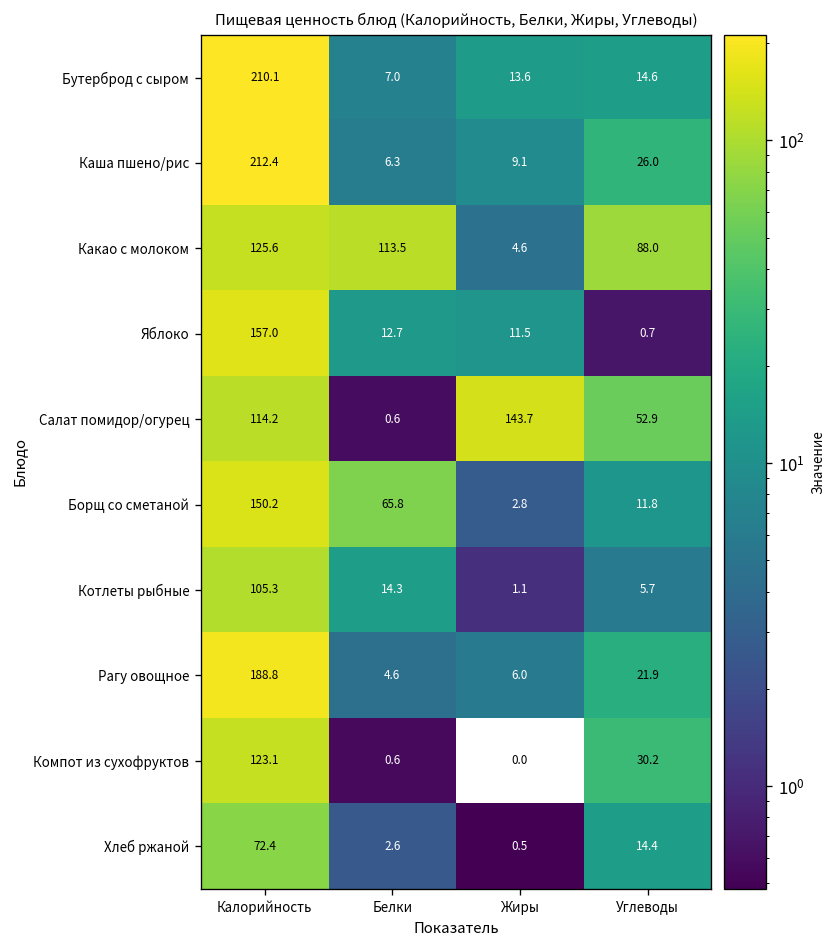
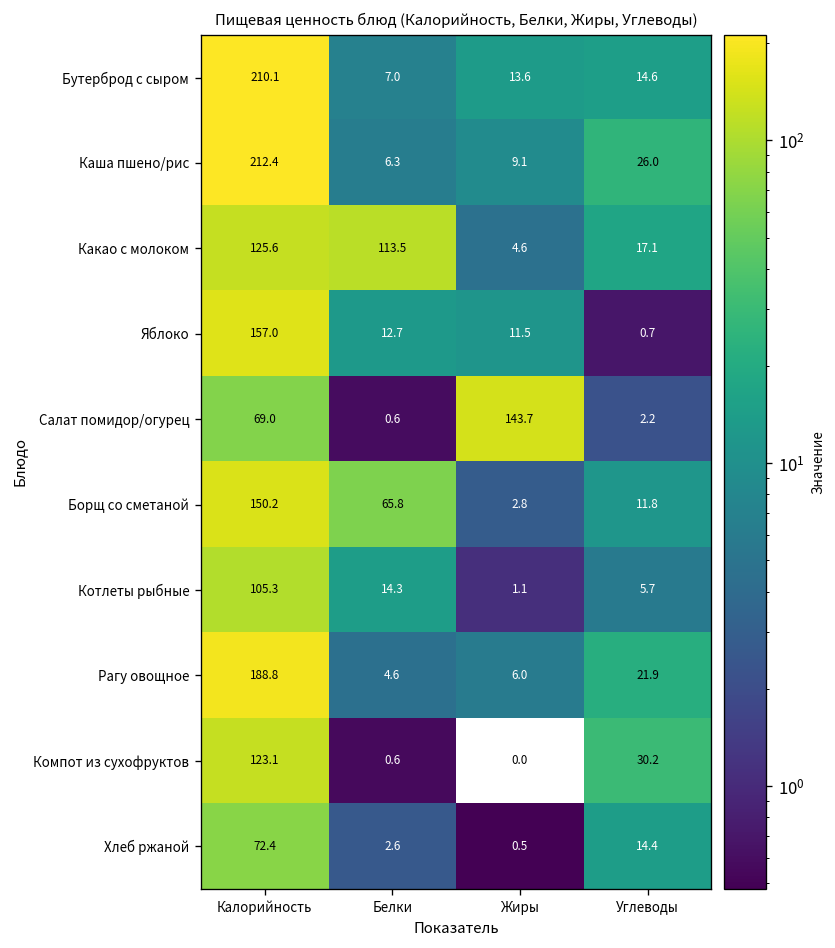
Какао с молоком, Углеводы: 88.0 -> 17.1
Салат помидор/огурец, Калорийность: 114.2 -> 69.0
Салат помидор/огурец, Углеводы: 52.9 -> 2.2
